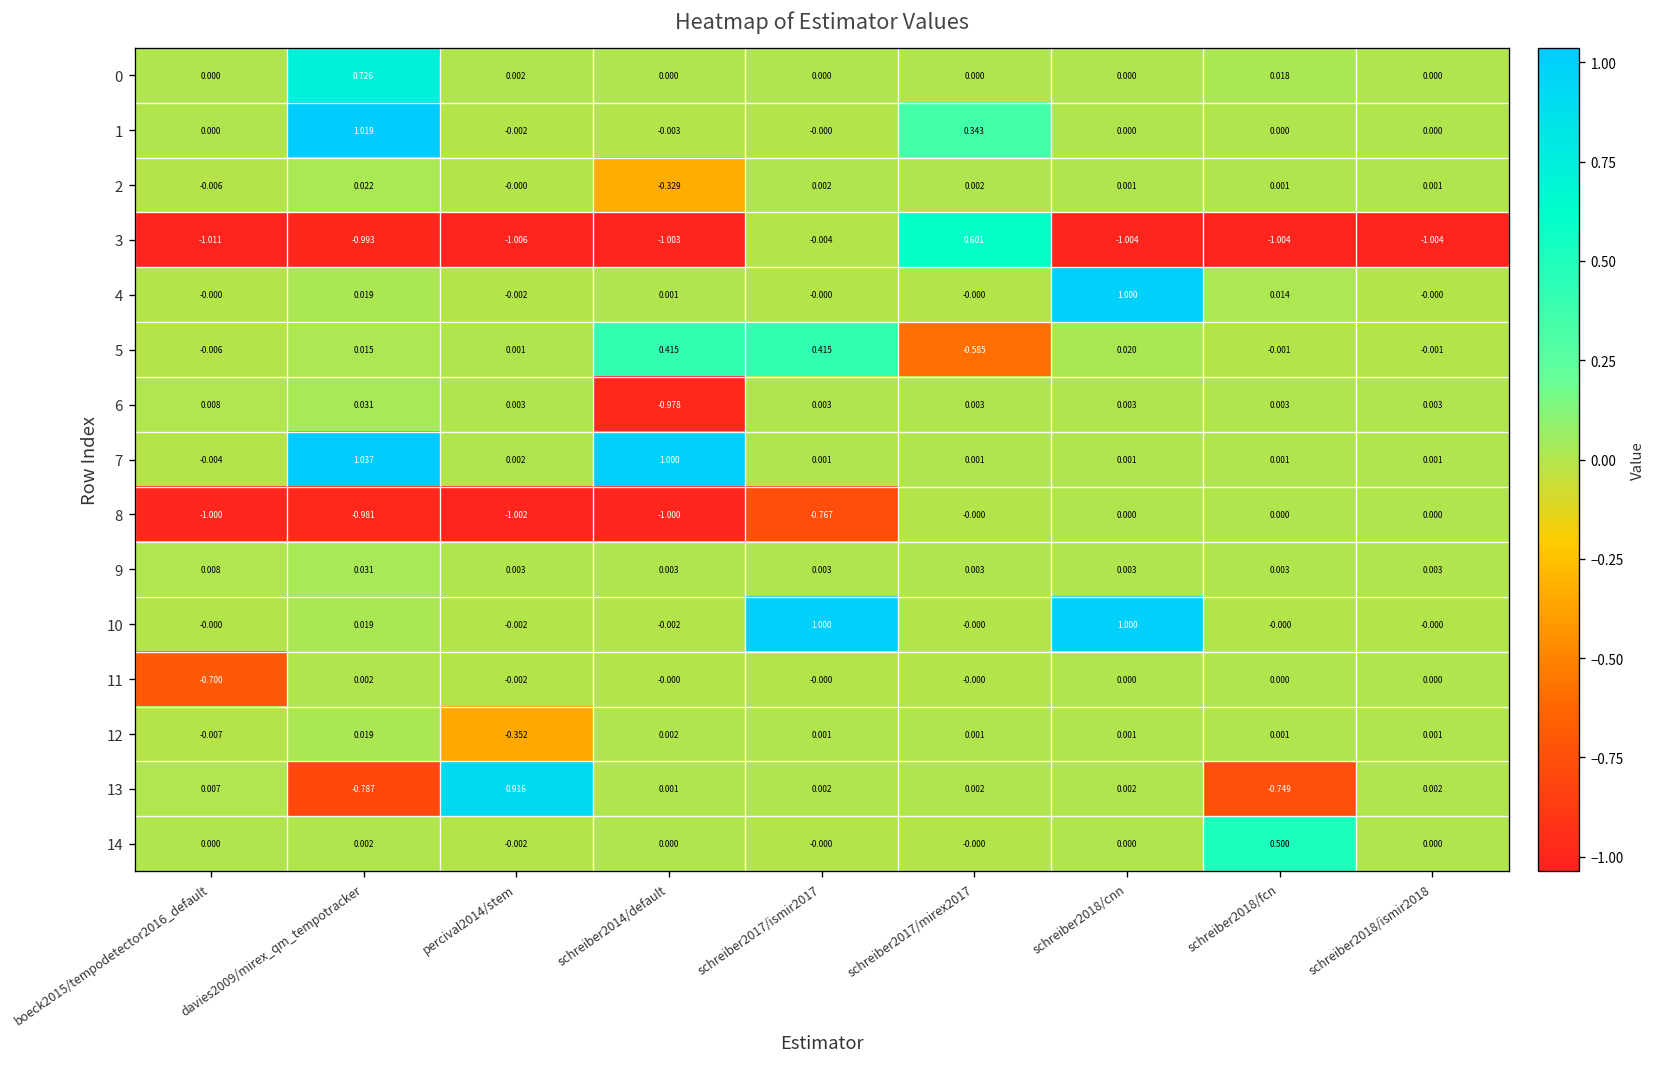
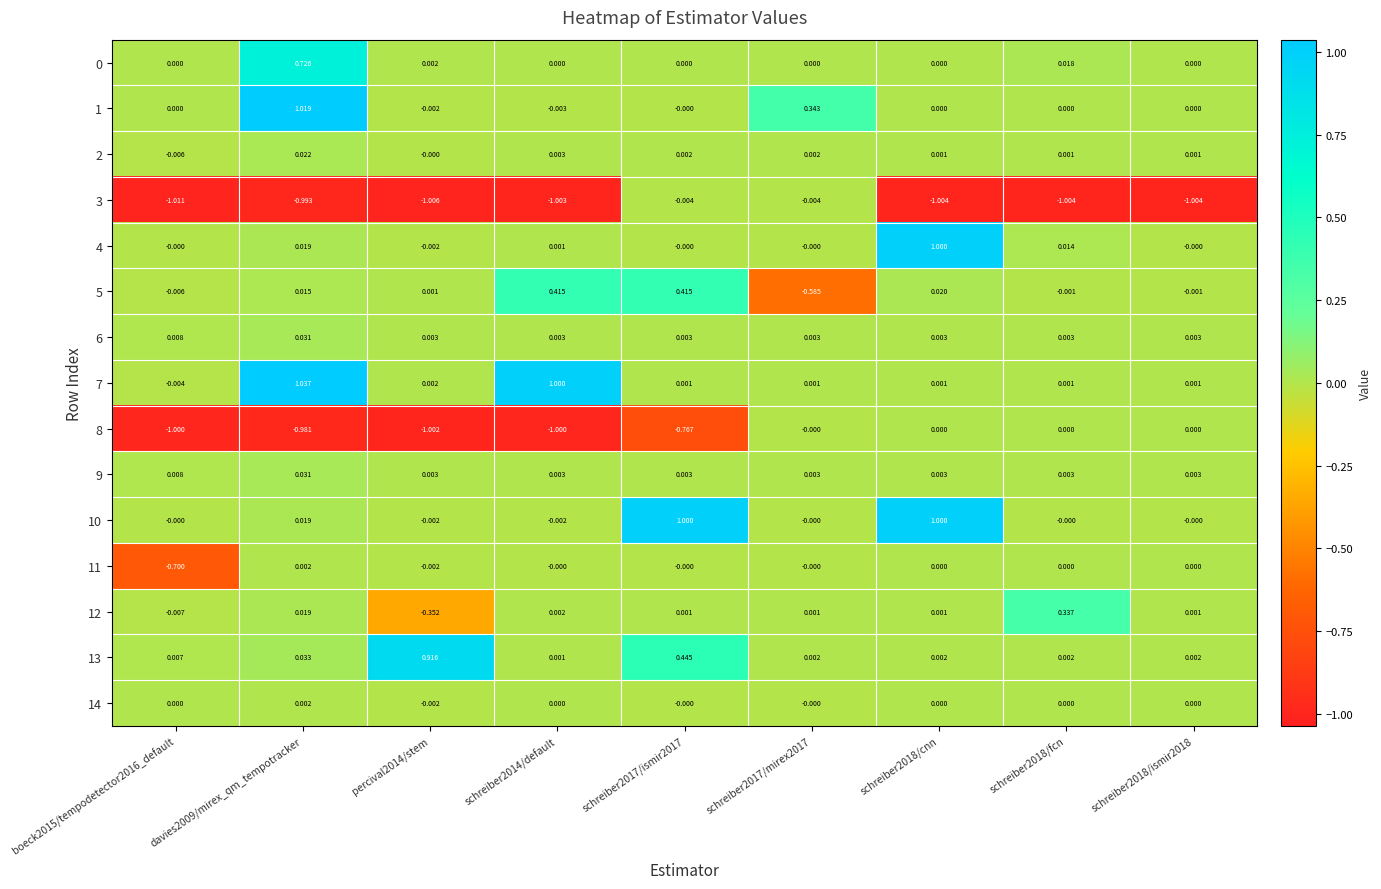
2, schreiber2014/default: -0.329 -> 0.003
3, schreiber2017/mirex2017: 0.601 -> -0.004
6, schreiber2014/default: -0.978 -> 0.003
12, schreiber2018/fcn: 0.001 -> 0.337
13, davies2009/mirex_qm_tempotracker: -0.787 -> 0.033
13, schreiber2017/ismir2017: 0.002 -> 0.445
13, schreiber2018/fcn: -0.749 -> 0.002
14, schreiber2018/fcn: 0.500 -> 0.000
